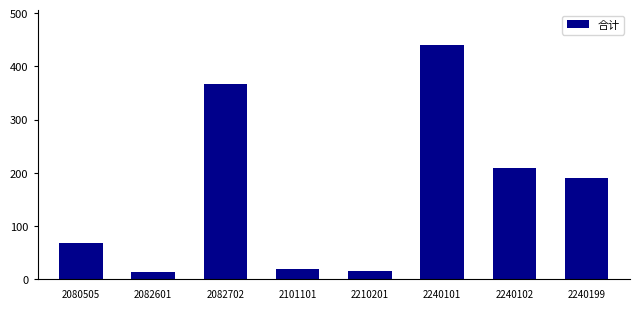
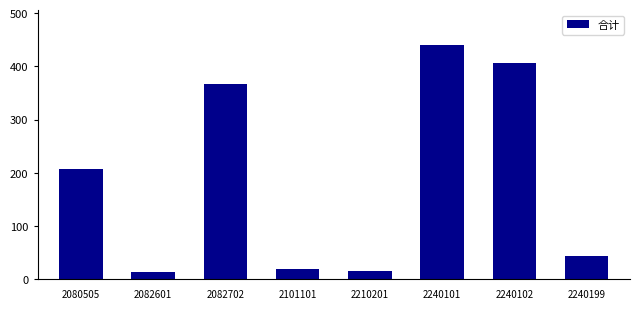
2080505: 70 -> 210
2240102: 210 -> 410
2240199: 190 -> 40
